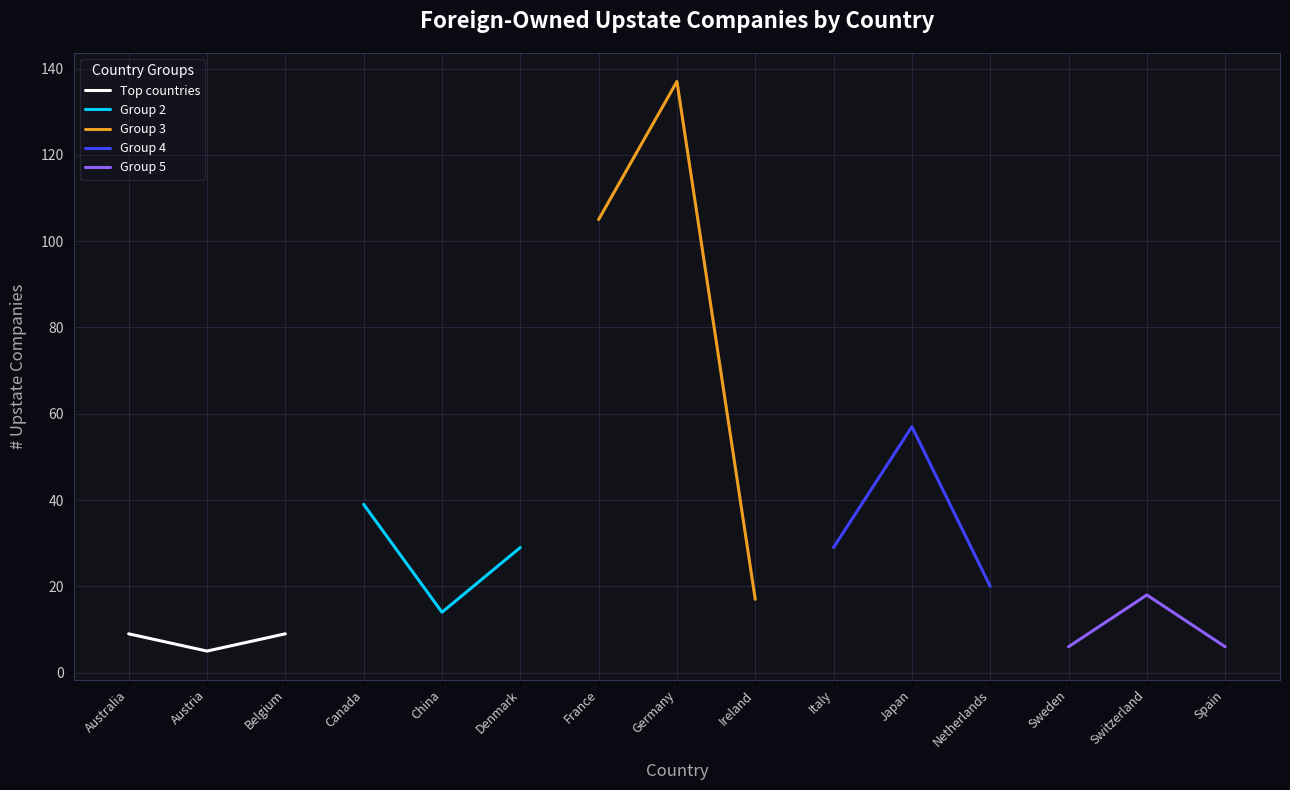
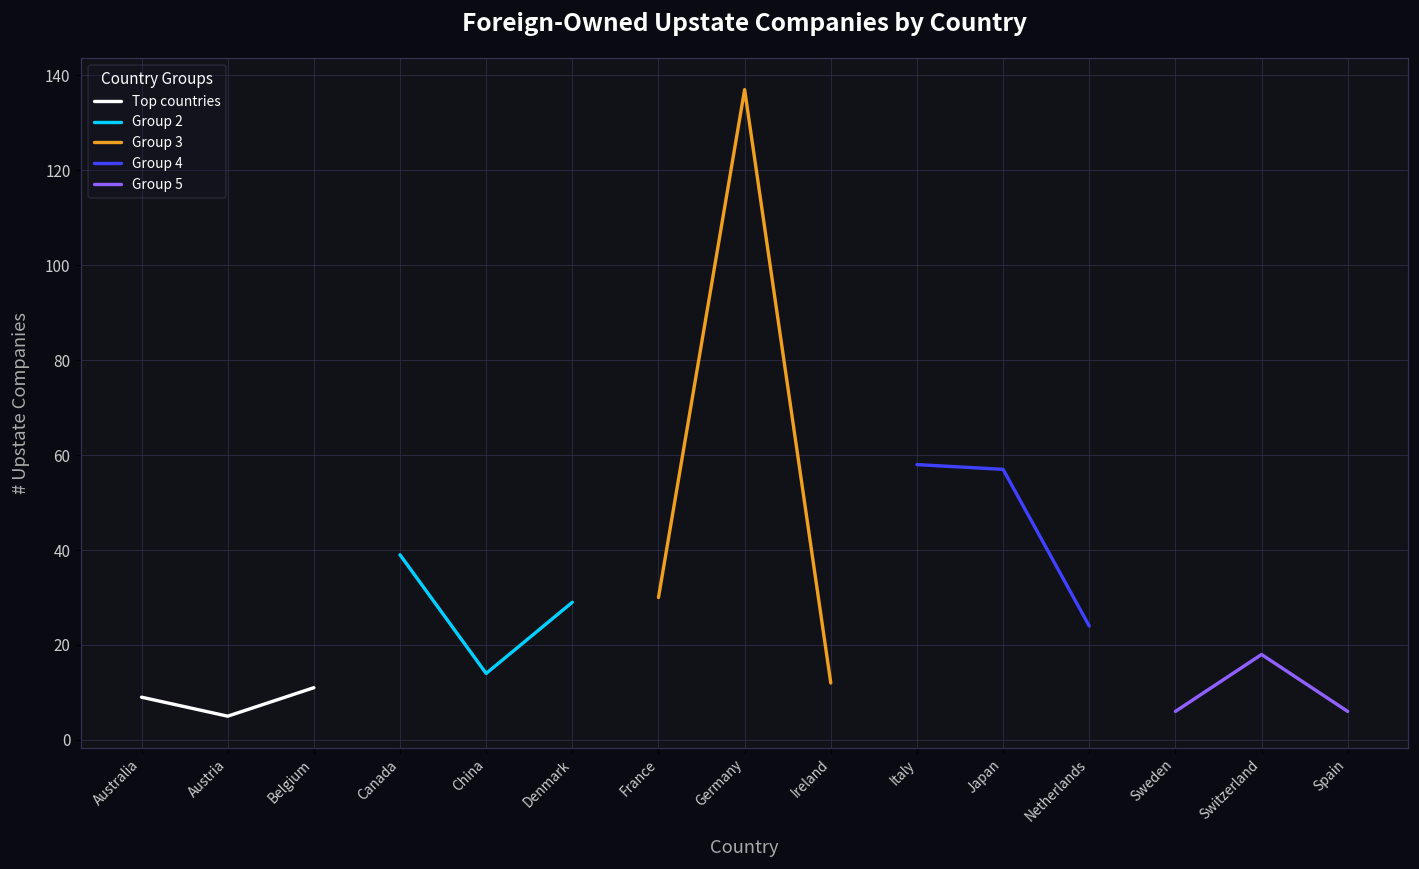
Top countries, Belgium: 9 -> 11
Group 3, France: 105 -> 30
Group 3, Ireland: 17 -> 12
Group 4, Italy: 29 -> 58
Group 4, Netherlands: 20 -> 24
